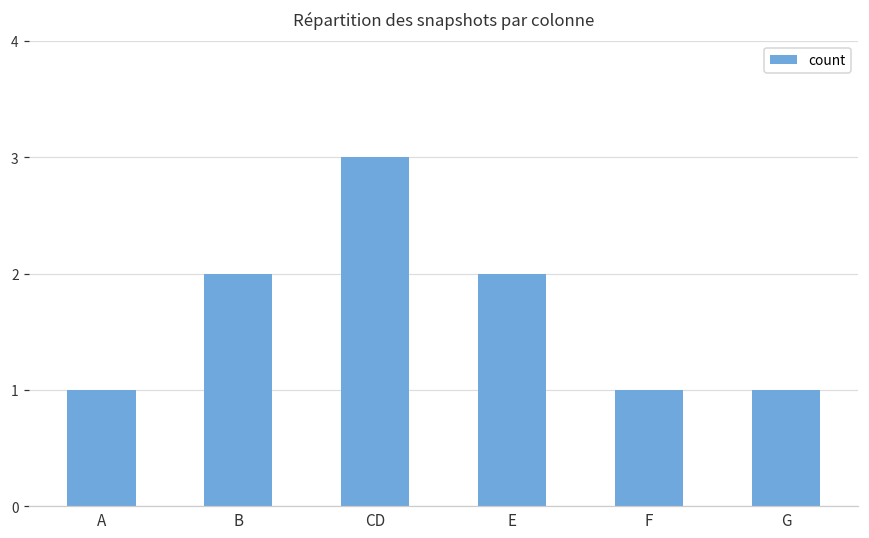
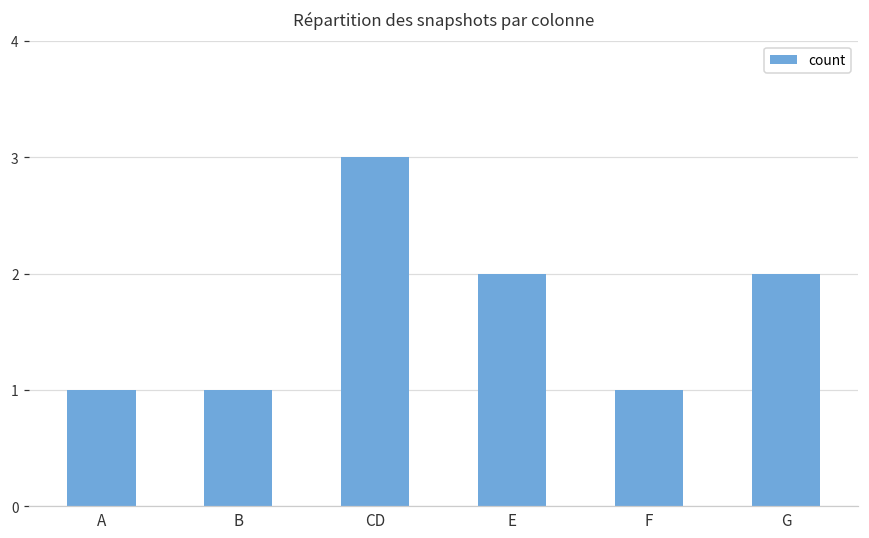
B: 2 -> 1
G: 1 -> 2
